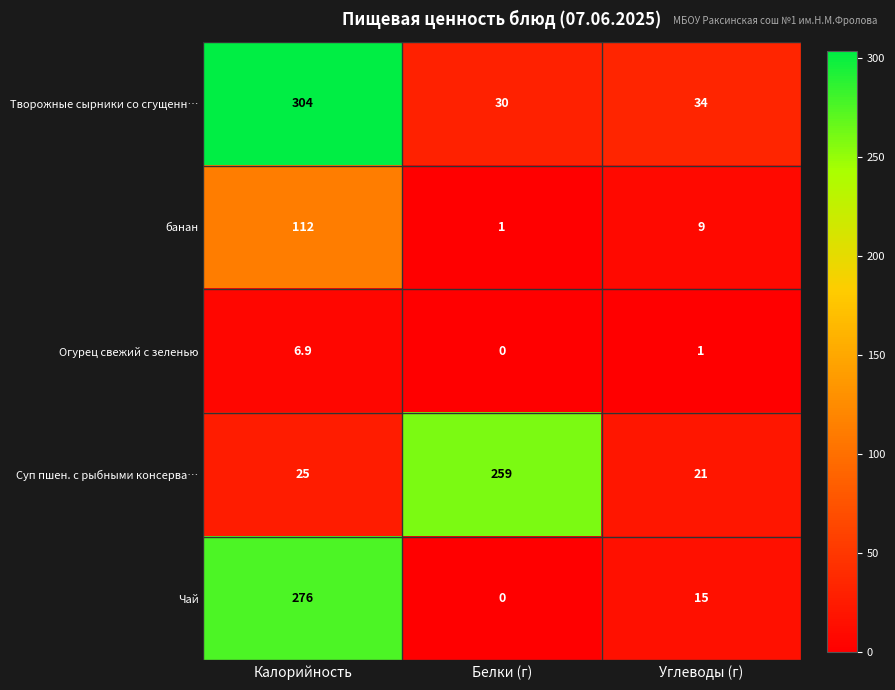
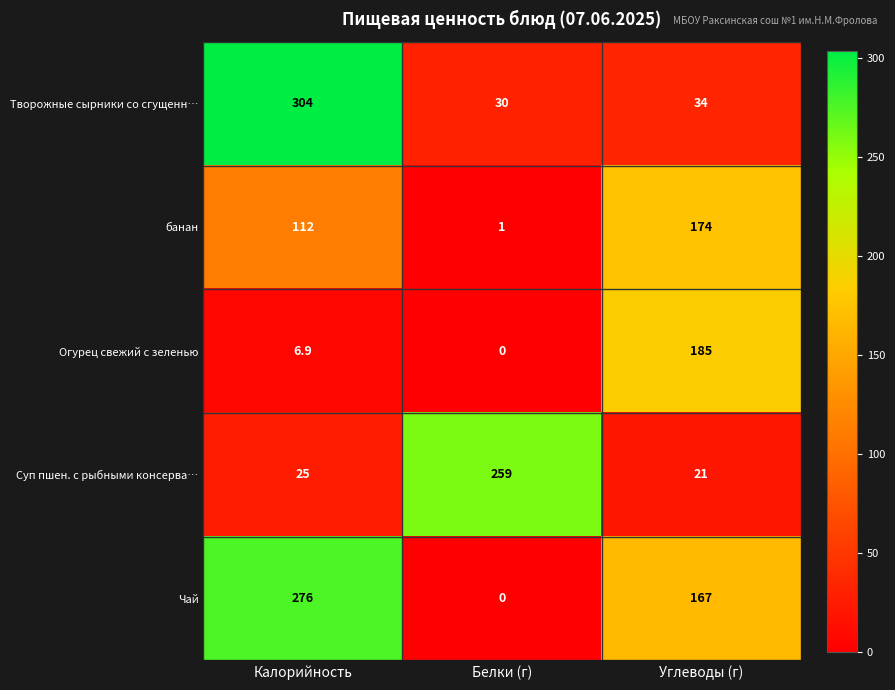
банан, Углеводы (г): 9 -> 174
Огурец свежий с зеленью, Углеводы (г): 1 -> 185
Чай, Углеводы (г): 15 -> 167
